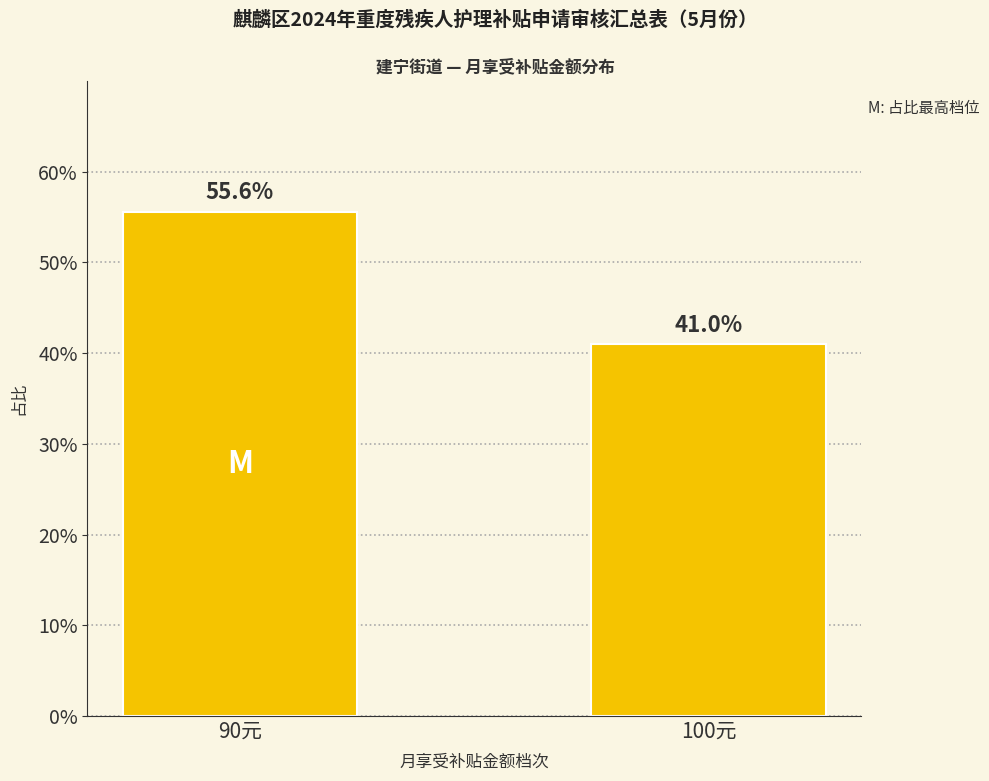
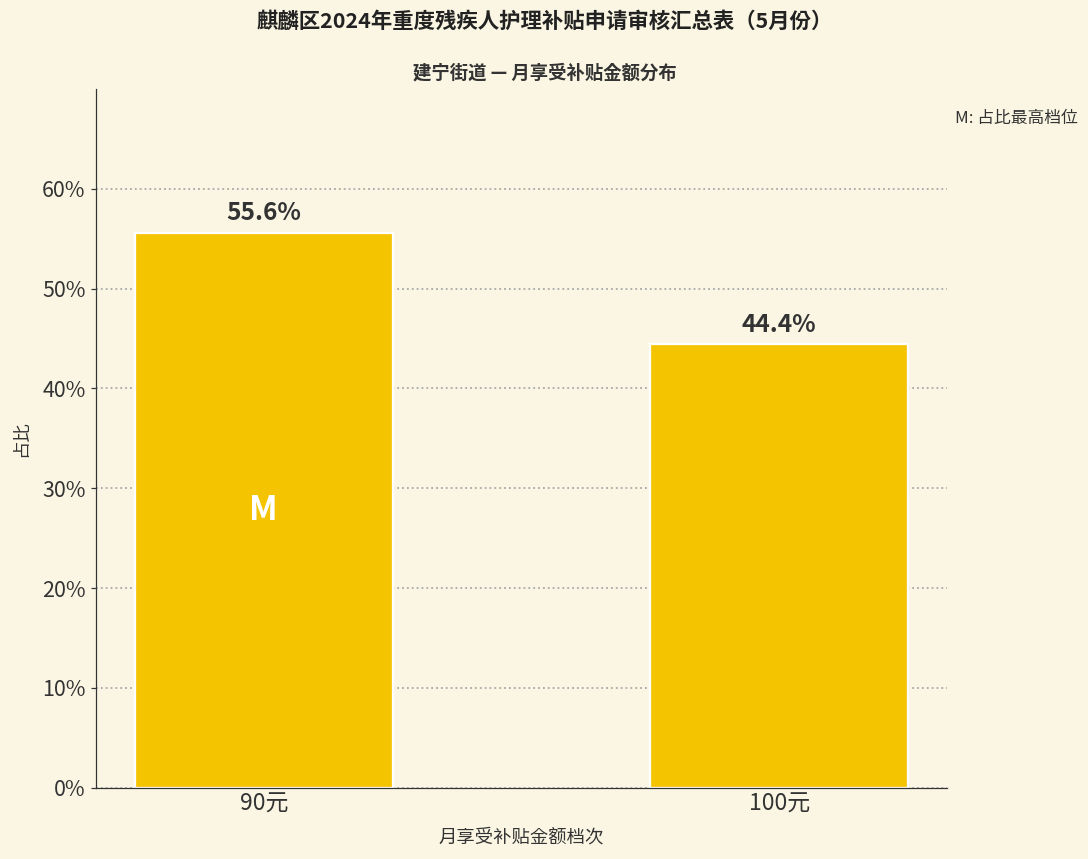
100元: 41.0% -> 44.4%
